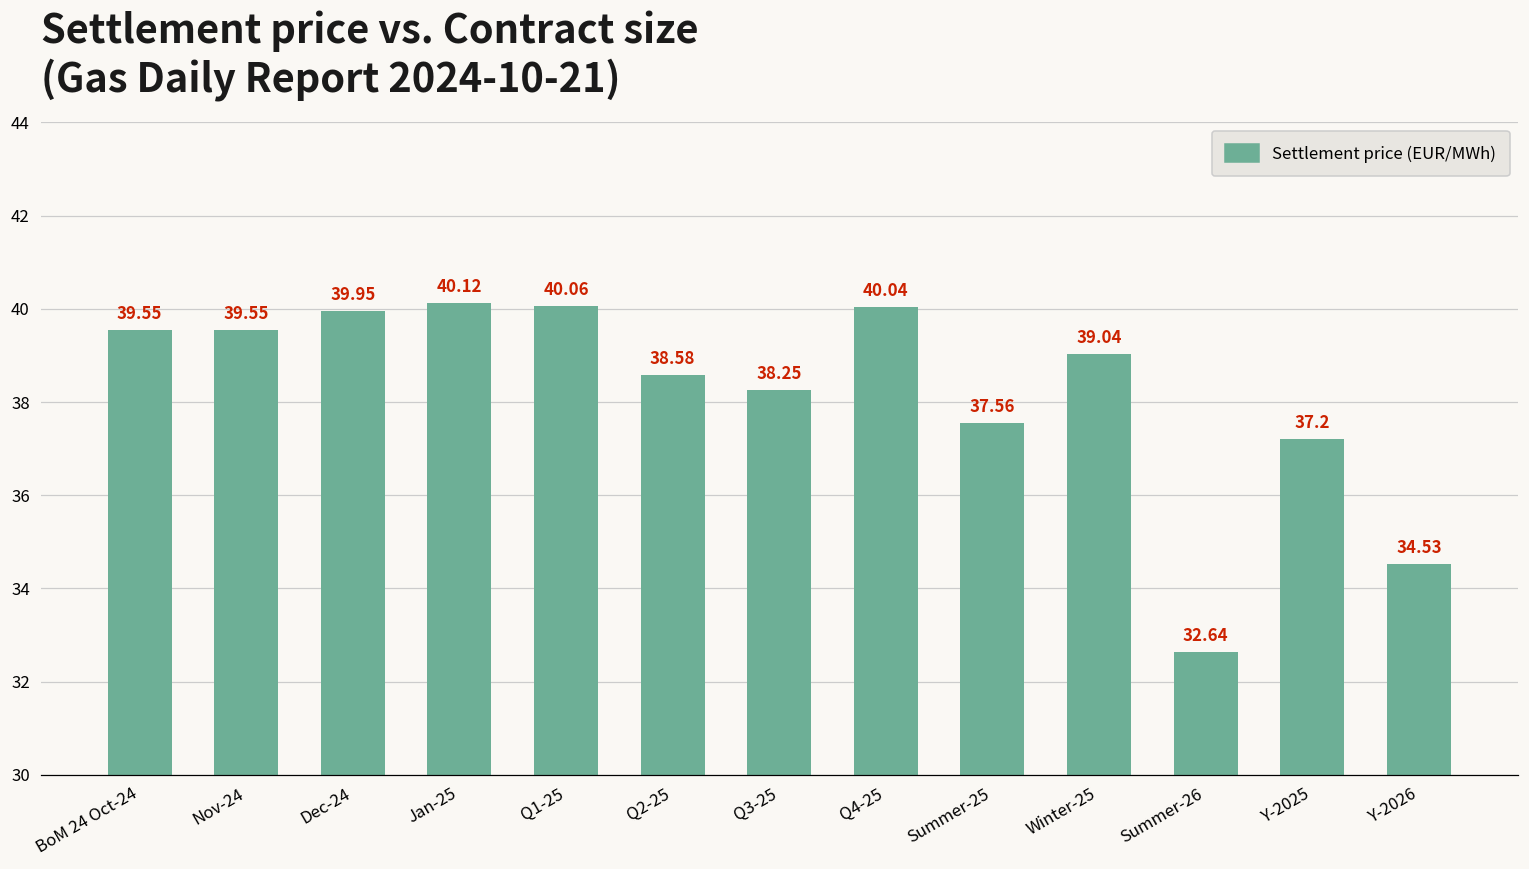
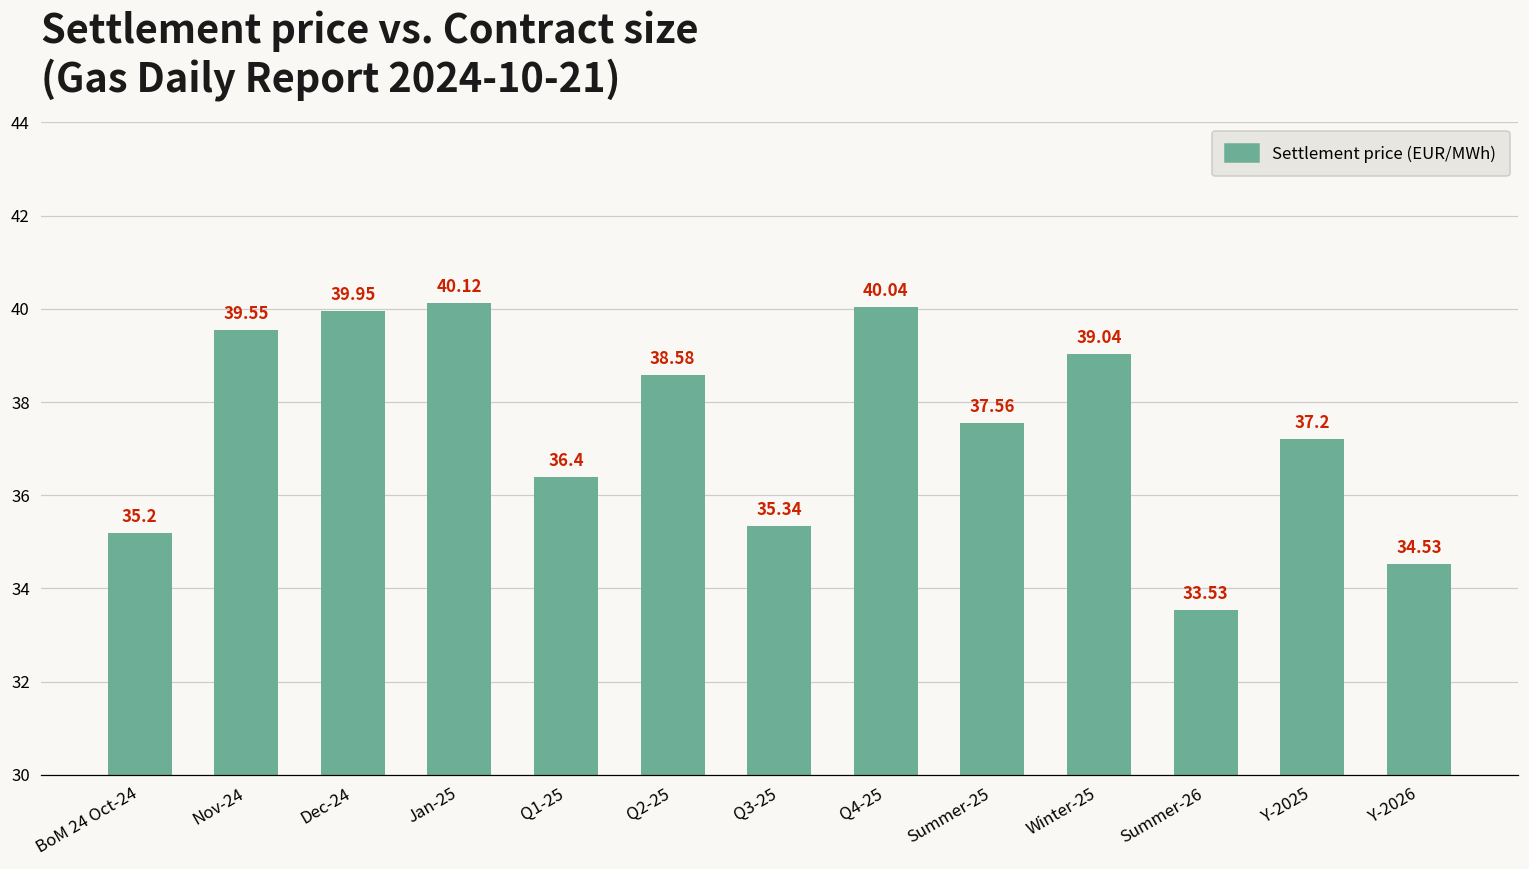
BoM 24 Oct-24: 39.55 -> 35.2
Q1-25: 40.06 -> 36.4
Q3-25: 38.25 -> 35.34
Summer-26: 32.64 -> 33.53
